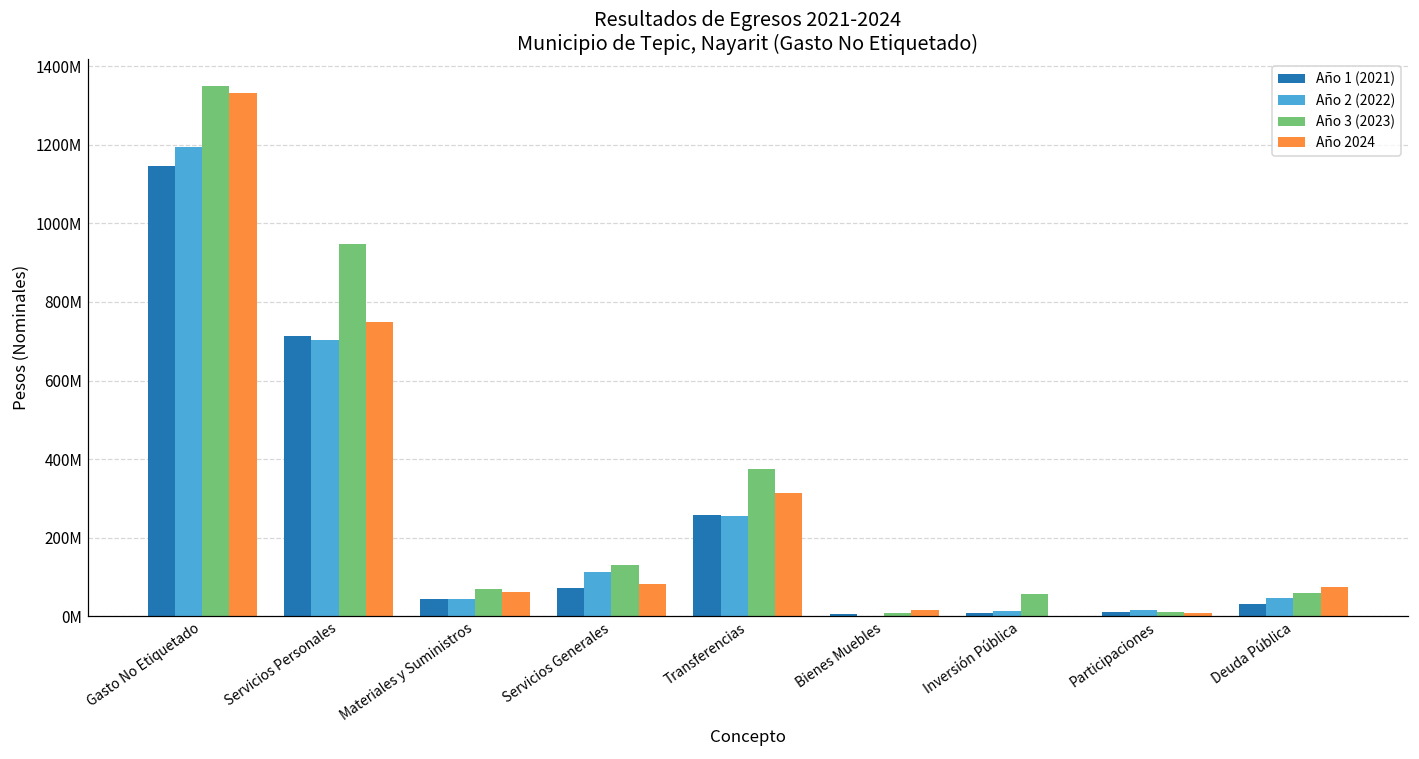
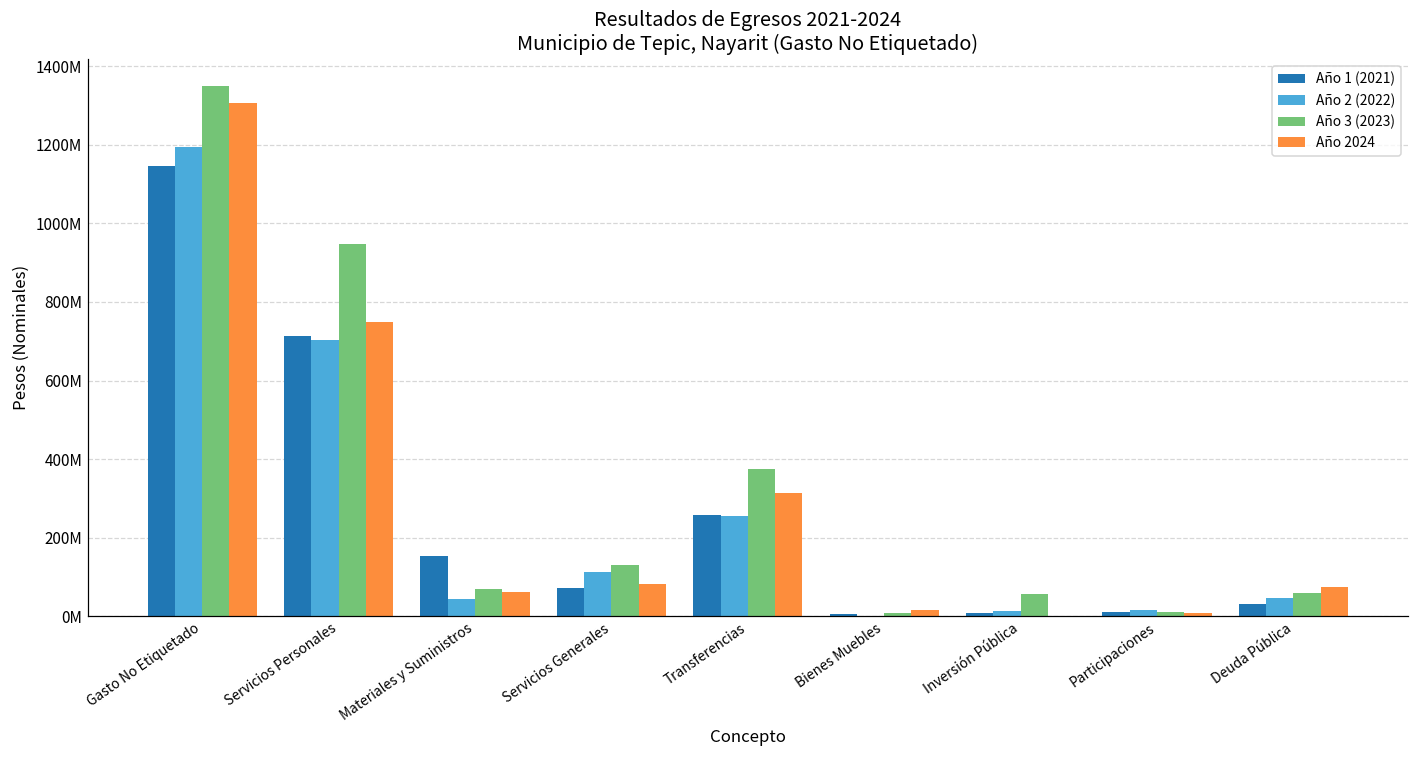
Año 2024, Gasto No Etiquetado: 1330000000 -> 1310000000
Año 1 (2021), Materiales y Suministros: 40000000 -> 150000000
